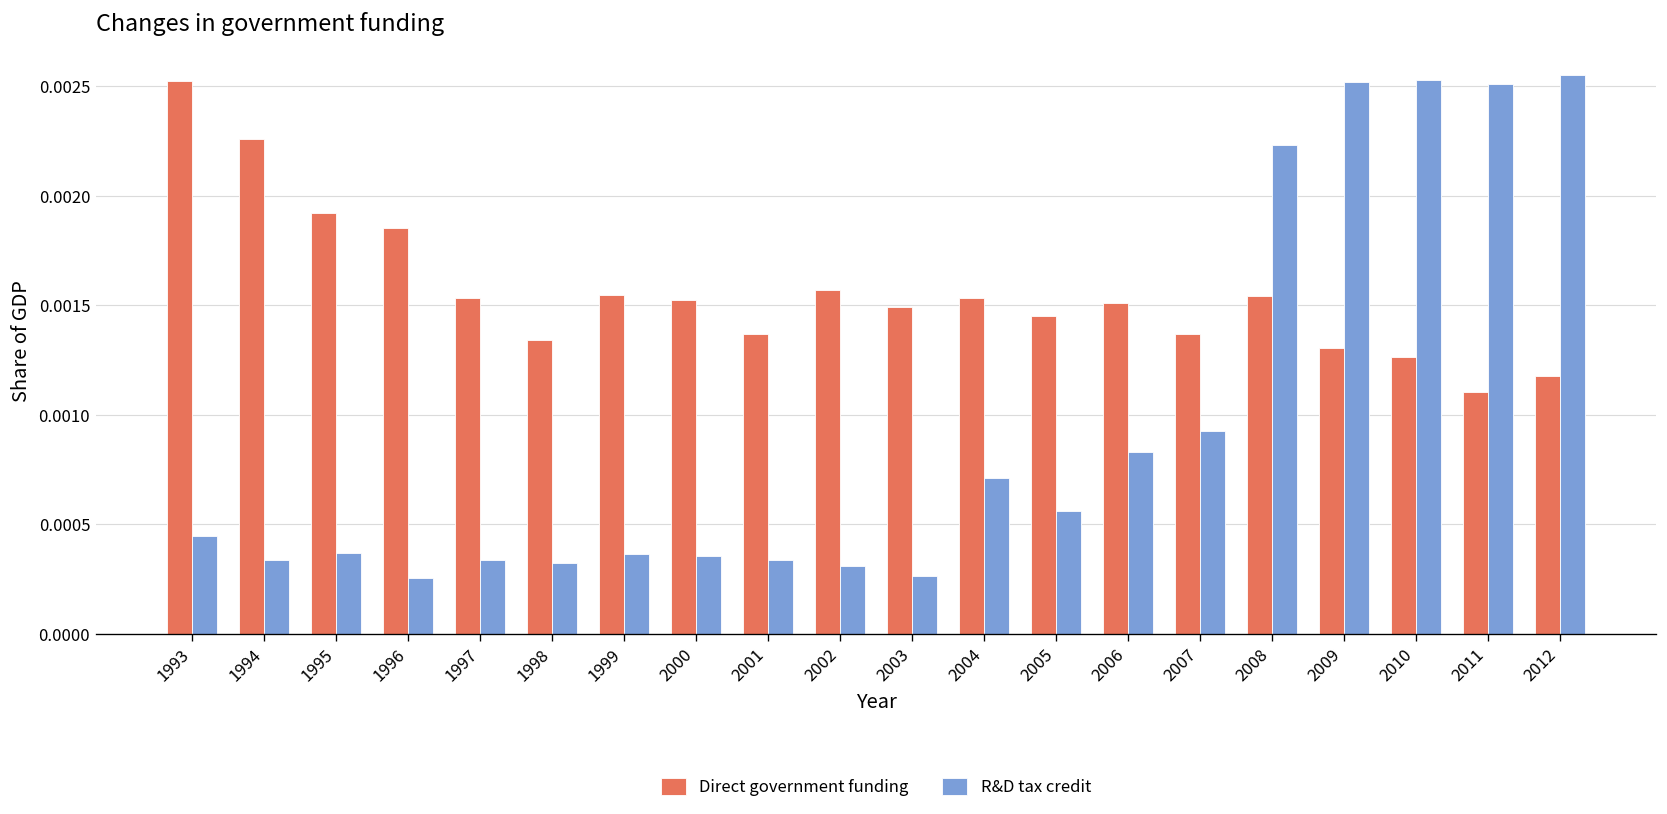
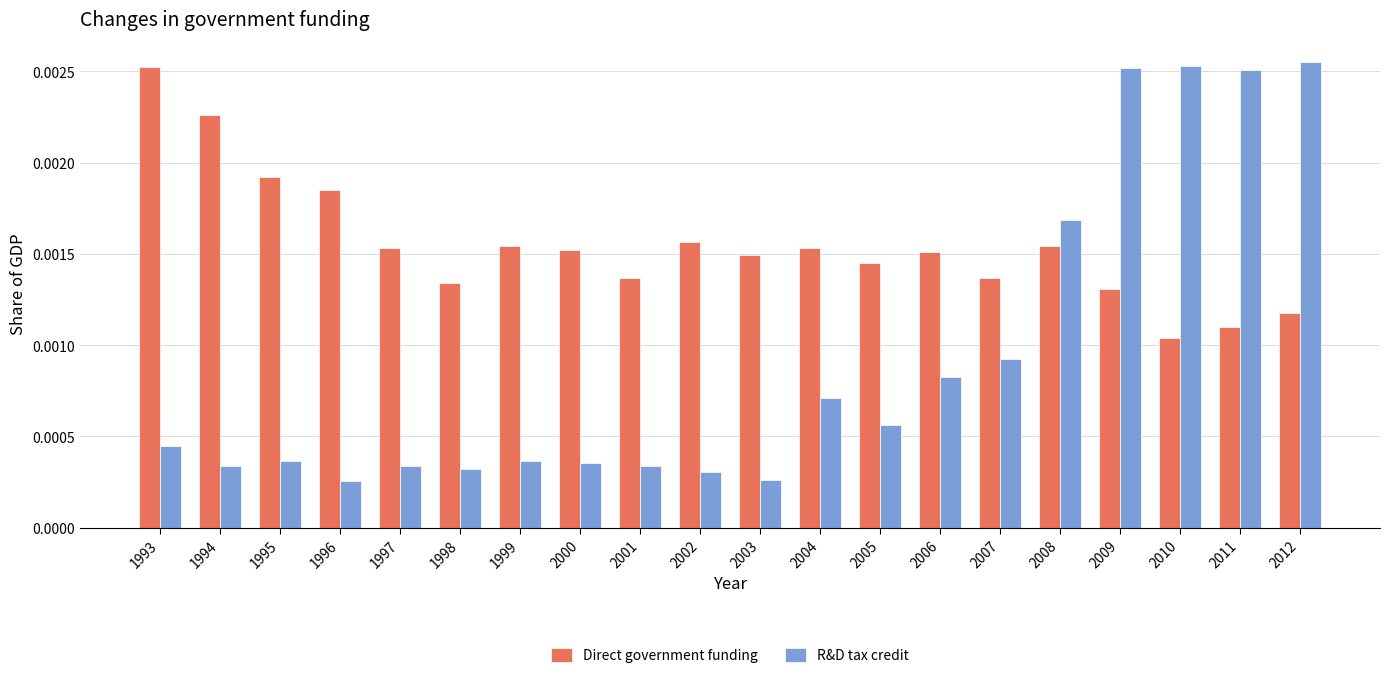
R&D tax credit, 2008: 0.00223 -> 0.00169
Direct government funding, 2010: 0.00126 -> 0.00104
